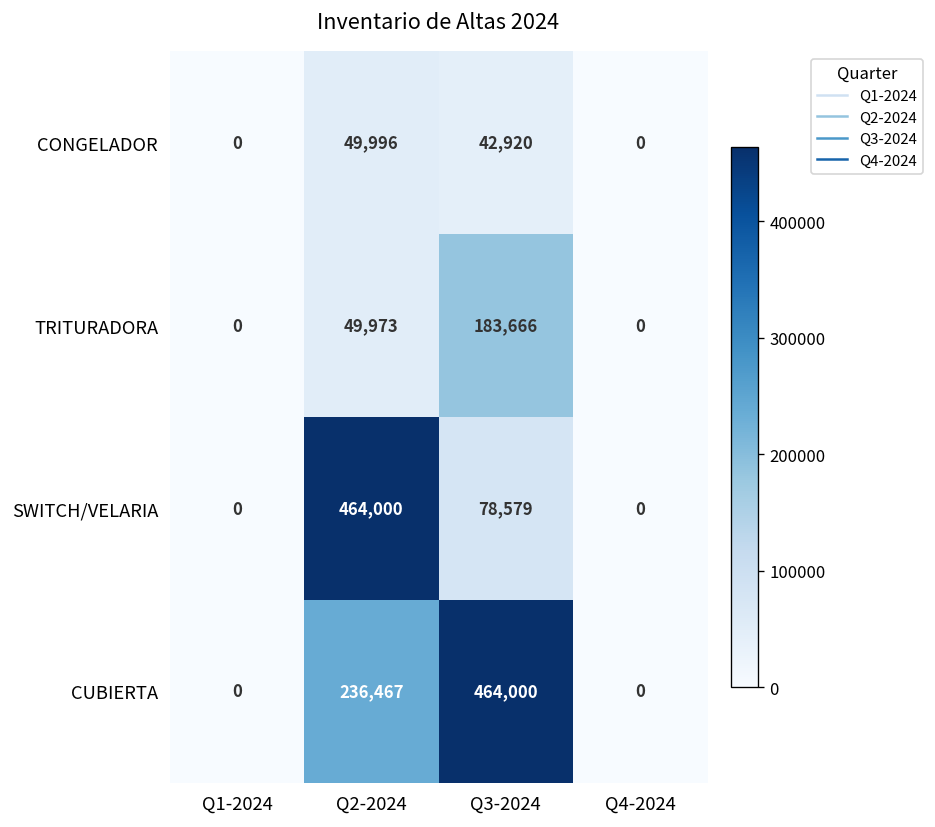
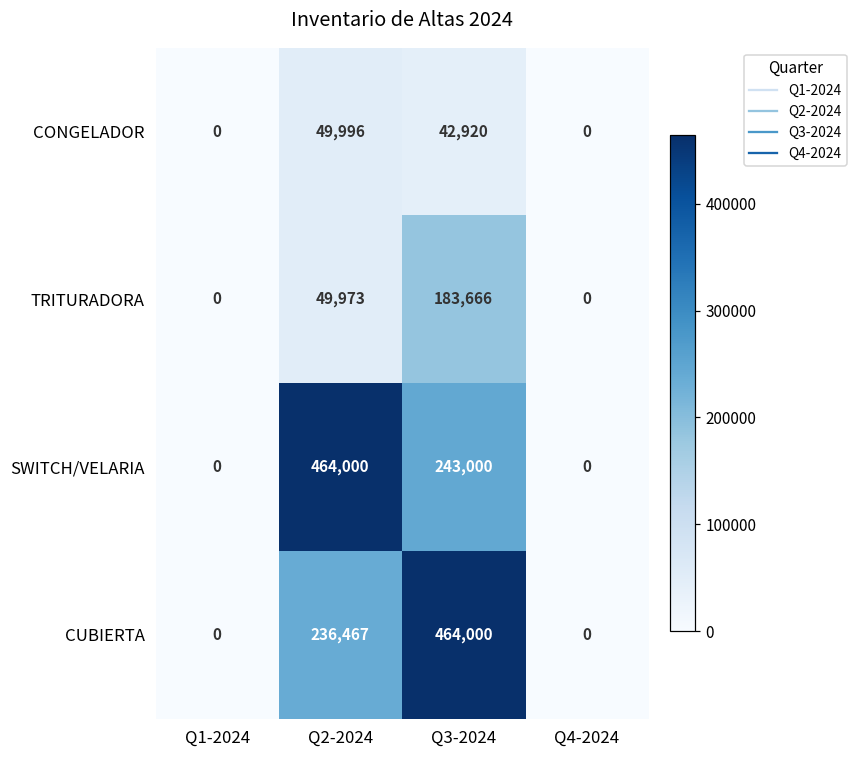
SWITCH/VELARIA, Q3-2024: 78,579 -> 243,000
